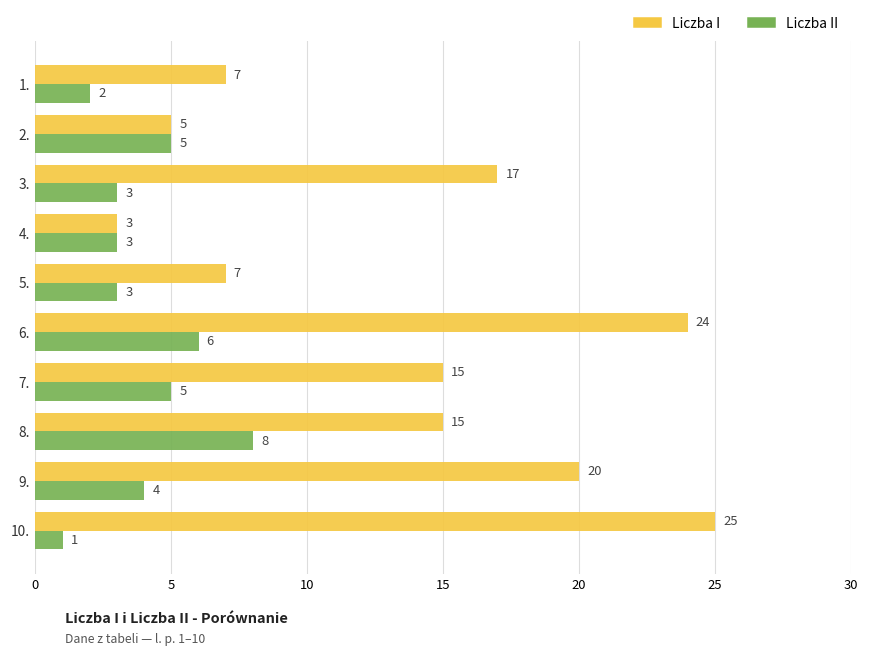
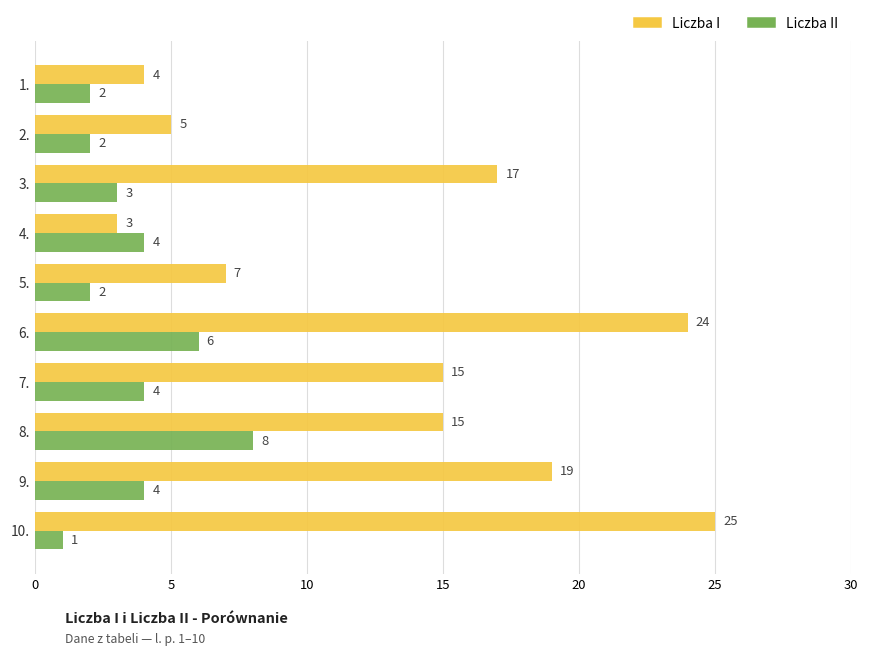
Liczba I, 1.: 7 -> 4
Liczba II, 2.: 5 -> 2
Liczba II, 4.: 3 -> 4
Liczba II, 5.: 3 -> 2
Liczba II, 7.: 5 -> 4
Liczba I, 9.: 20 -> 19
